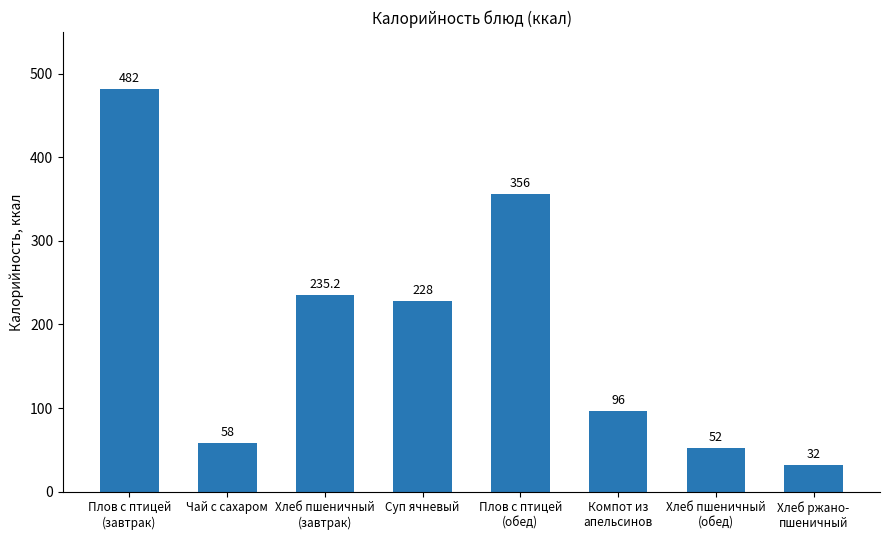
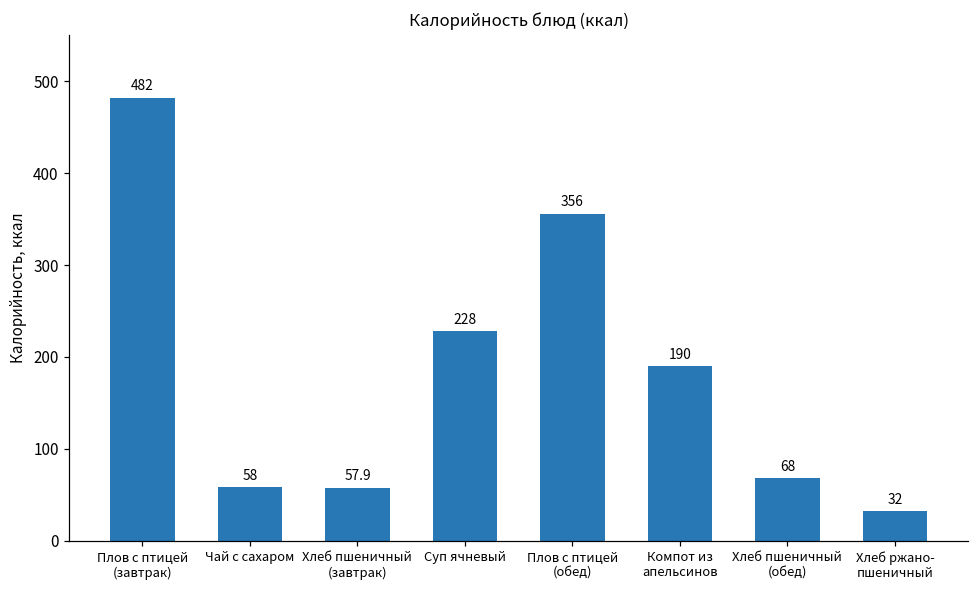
Хлеб пшеничный (завтрак): 235.2 -> 57.9
Компот из апельсинов: 96 -> 190
Хлеб пшеничный (обед): 52 -> 68
